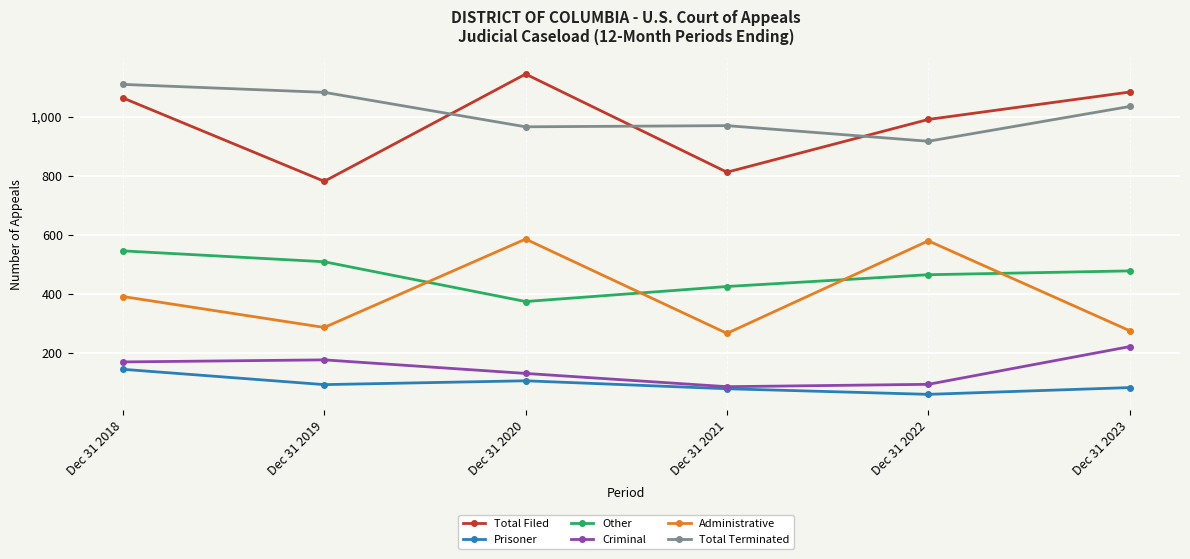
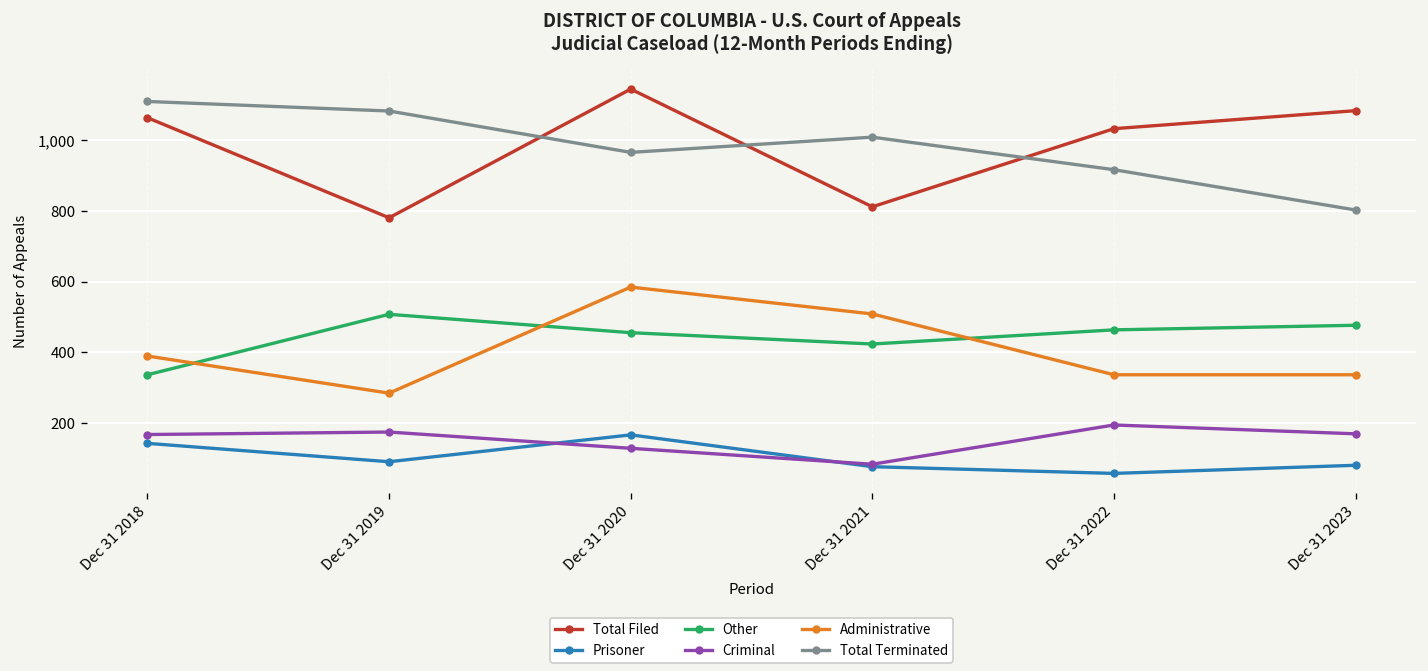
Other, Dec 31 2018: 550 -> 340
Prisoner, Dec 31 2020: 100 -> 170
Other, Dec 31 2020: 370 -> 460
Administrative, Dec 31 2021: 270 -> 510
Total Terminated, Dec 31 2021: 970 -> 1,010
Total Filed, Dec 31 2022: 990 -> 1,030
Criminal, Dec 31 2022: 90 -> 200
Administrative, Dec 31 2022: 580 -> 340
Criminal, Dec 31 2023: 220 -> 170
Administrative, Dec 31 2023: 270 -> 340
Total Terminated, Dec 31 2023: 1,040 -> 800
